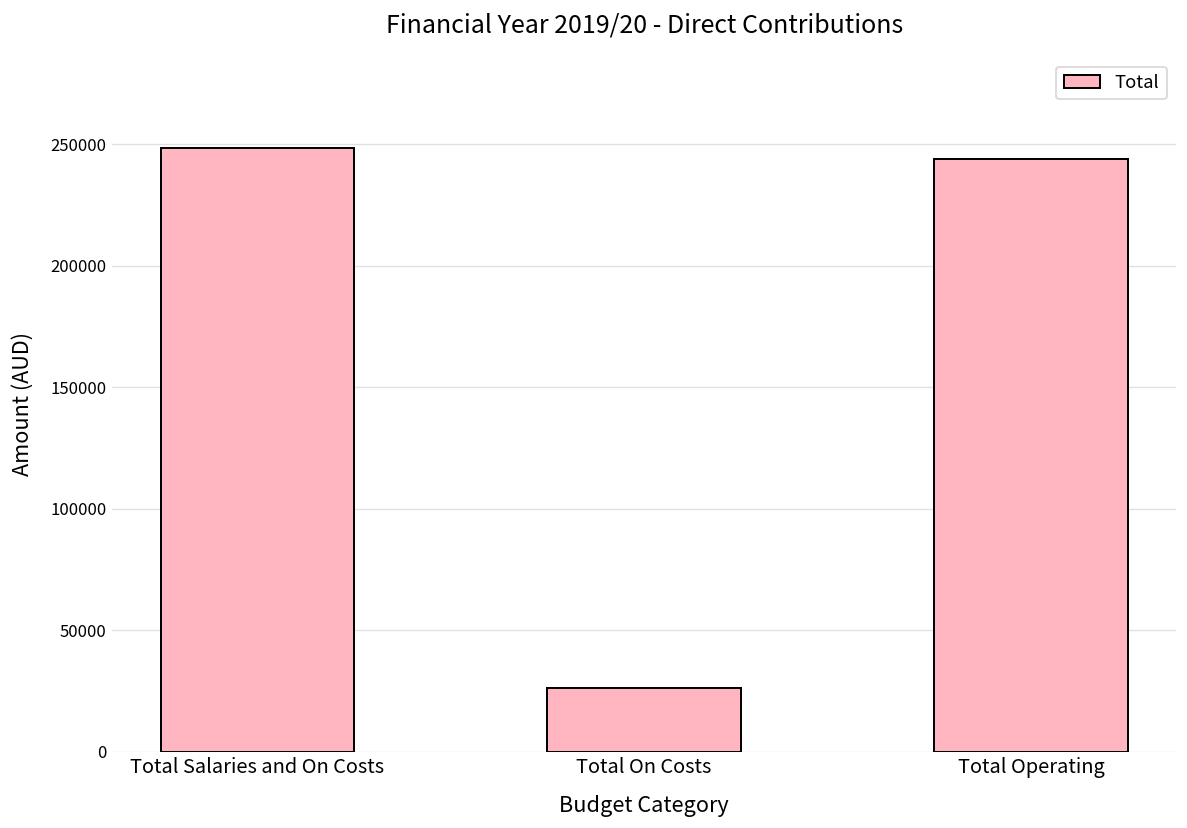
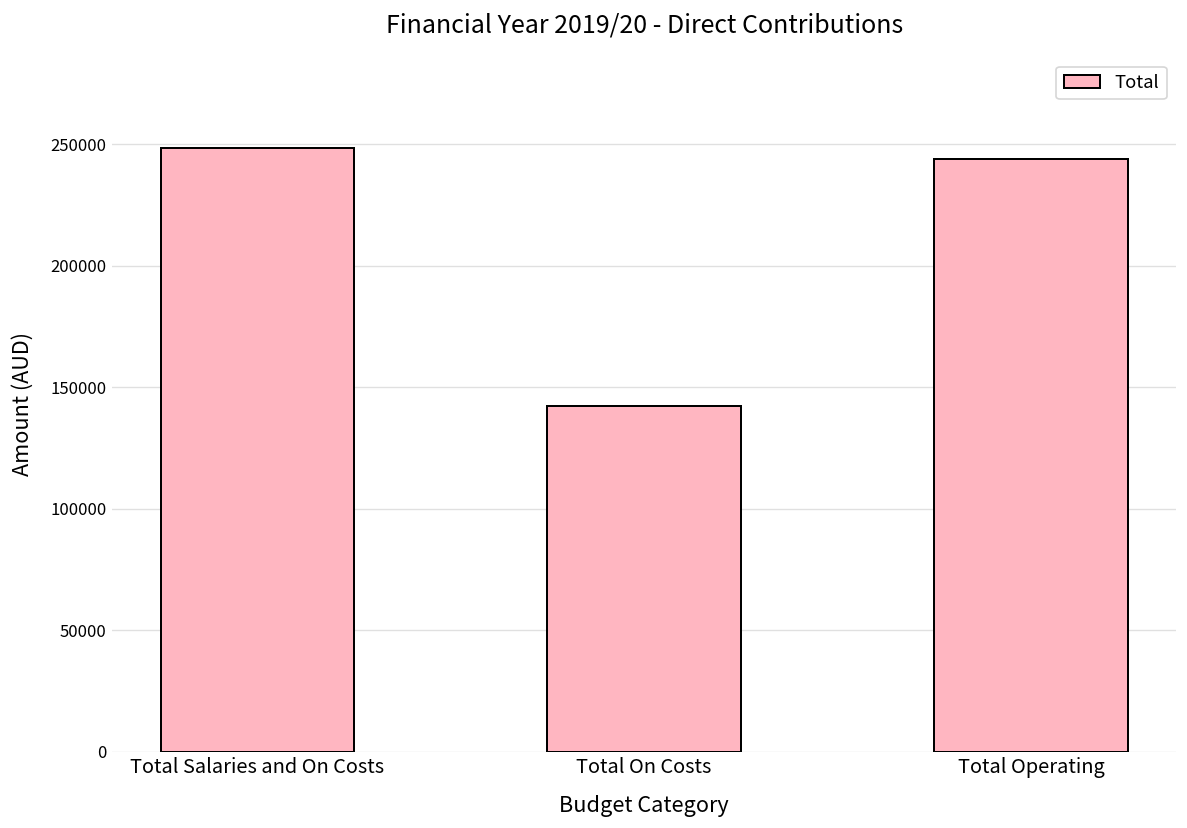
Total On Costs: 26000 -> 142000
